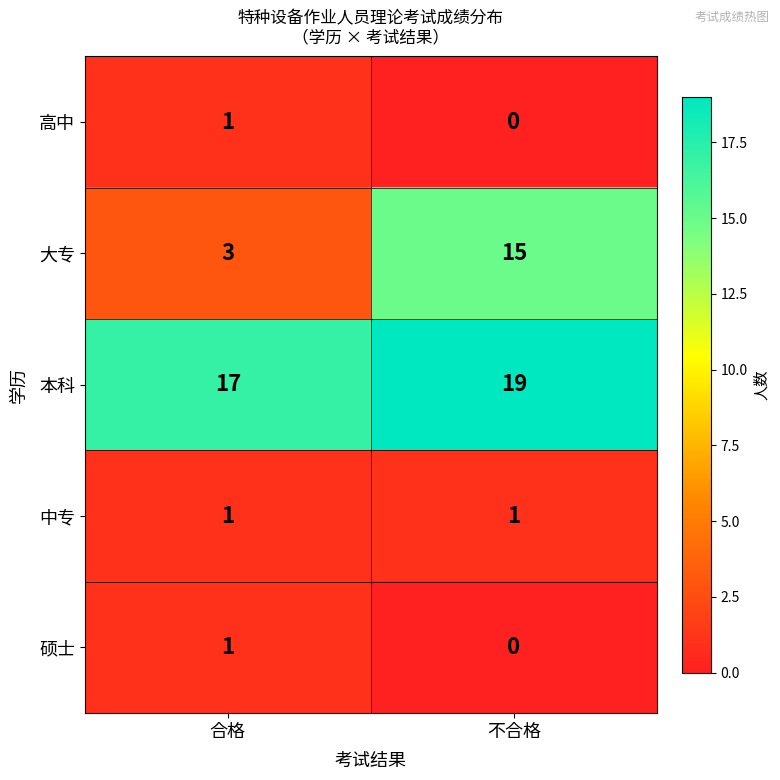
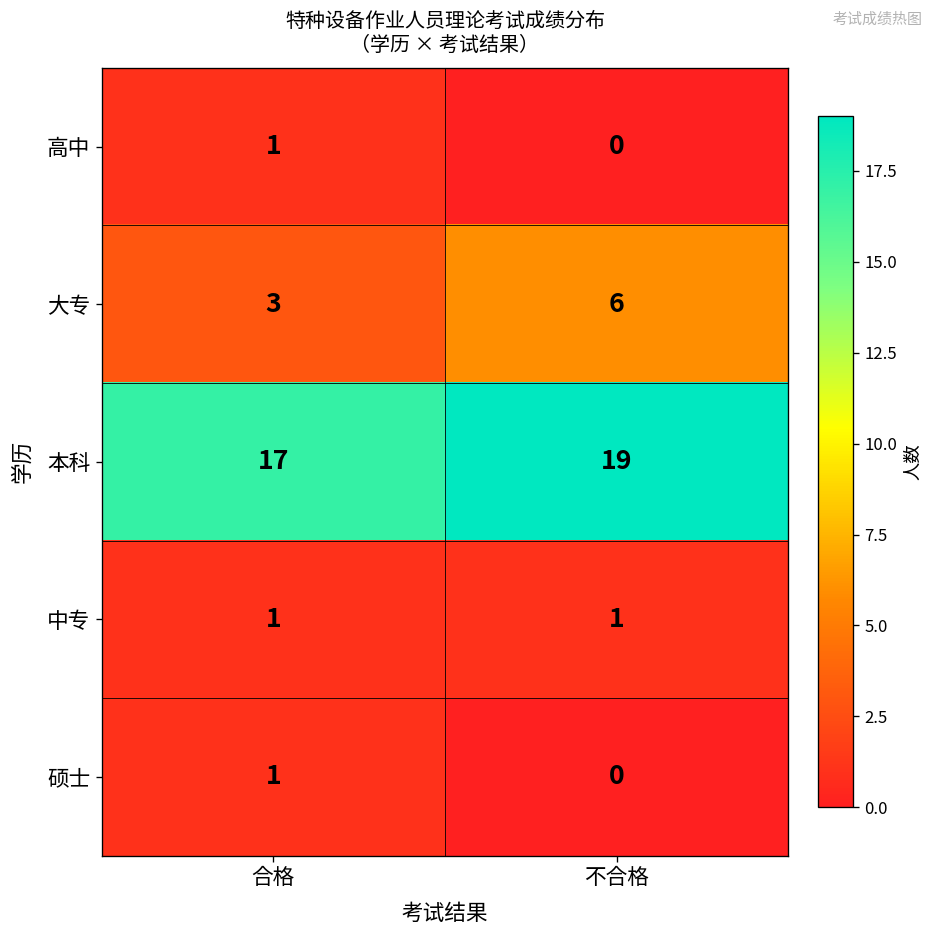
大专, 不合格: 15 -> 6
